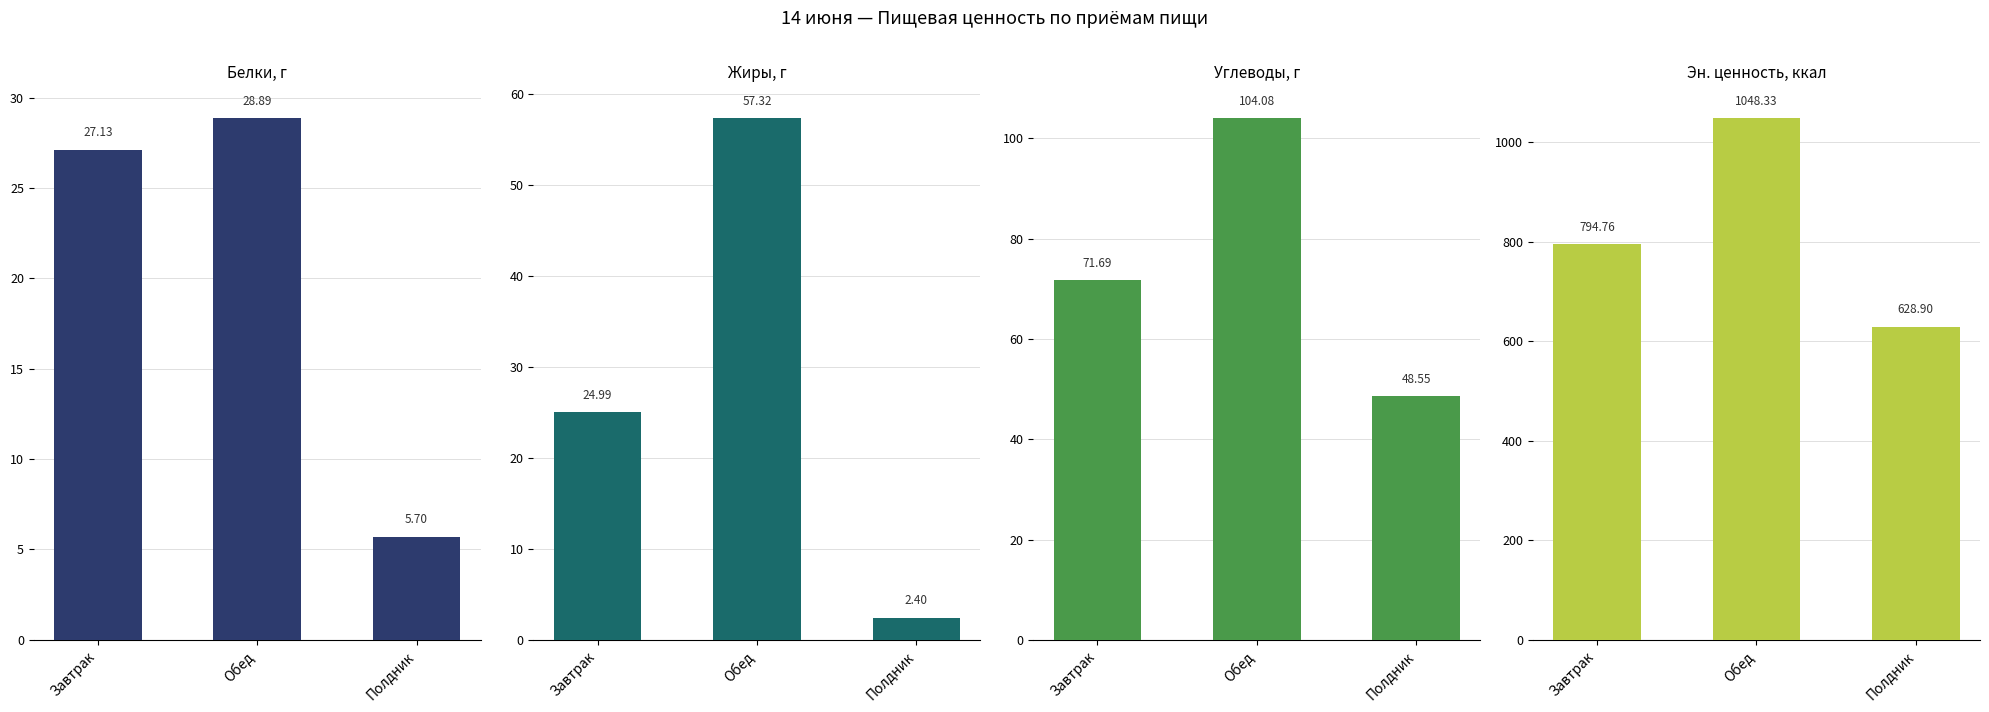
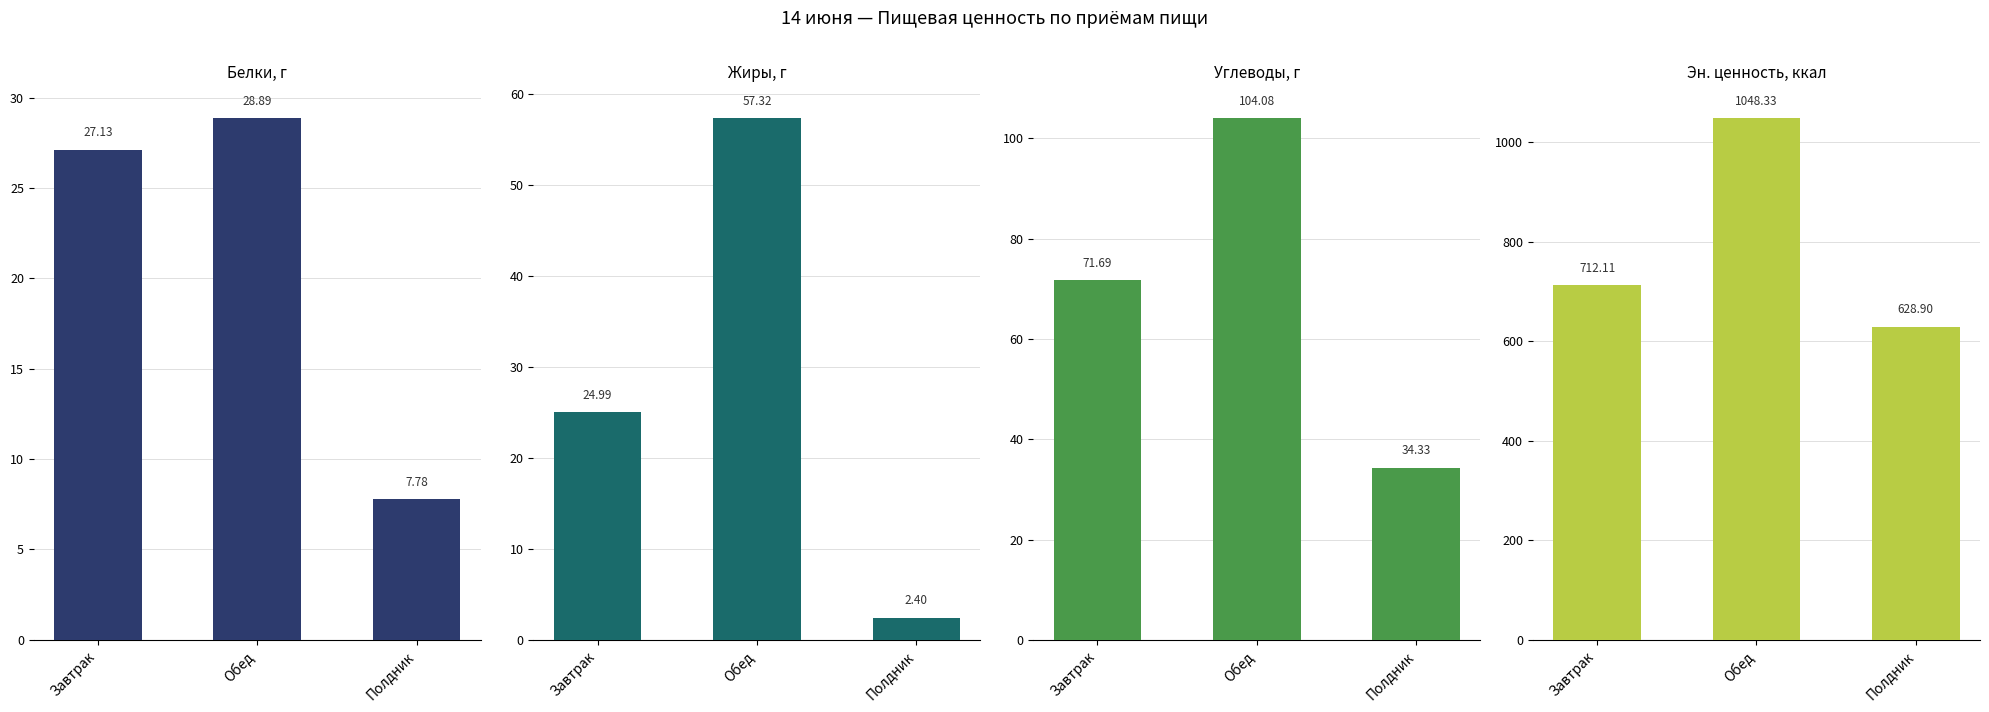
Белки, г, Полдник: 5.70 -> 7.78
Углеводы, г, Полдник: 48.55 -> 34.33
Эн. ценность, ккал, Завтрак: 794.76 -> 712.11
